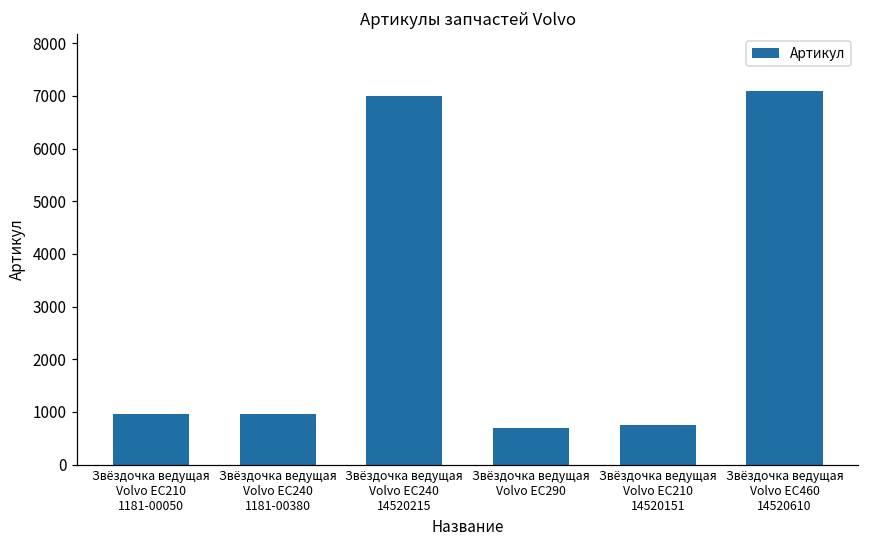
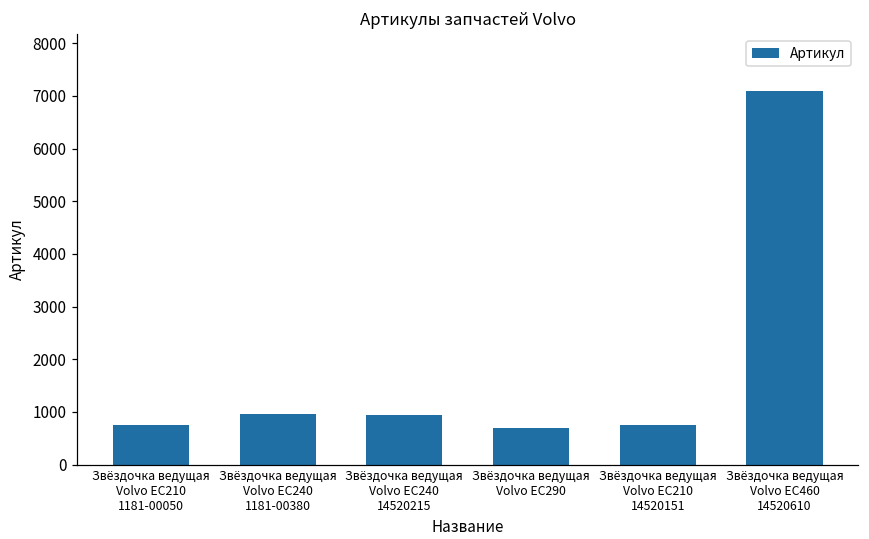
Звёздочка ведущая Volvo EC210 1181-00050: 1000 -> 700
Звёздочка ведущая Volvo EC240 14520215: 7000 -> 900
